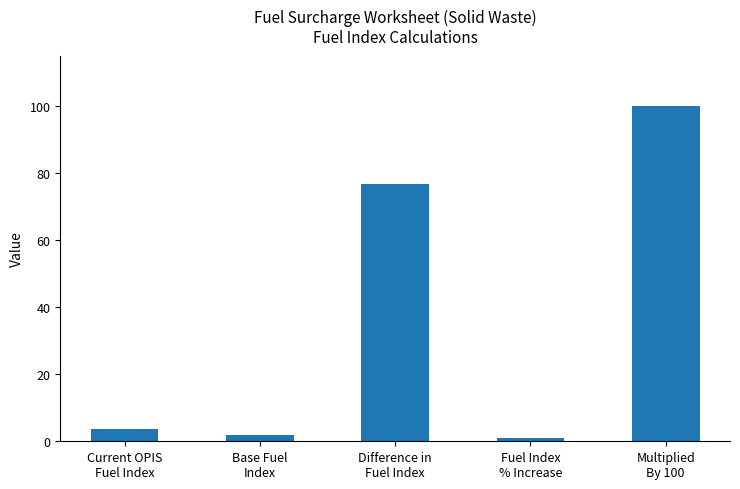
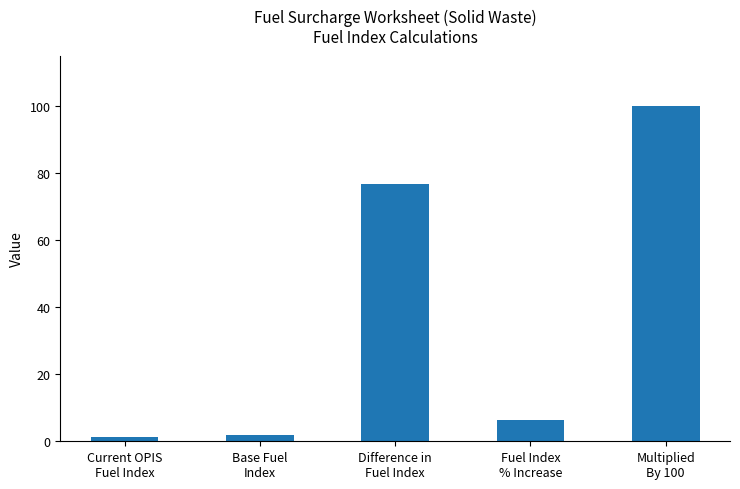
Current OPIS Fuel Index: 4 -> 1
Fuel Index % Increase: 1 -> 6
